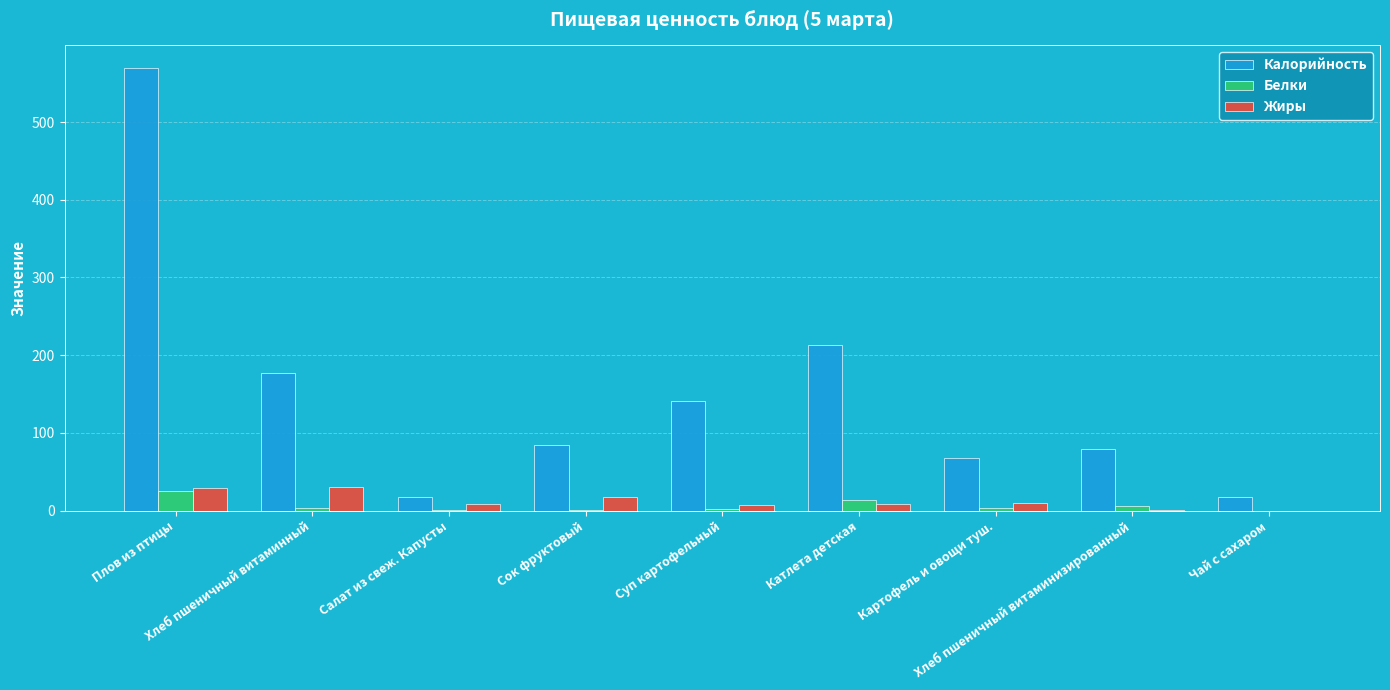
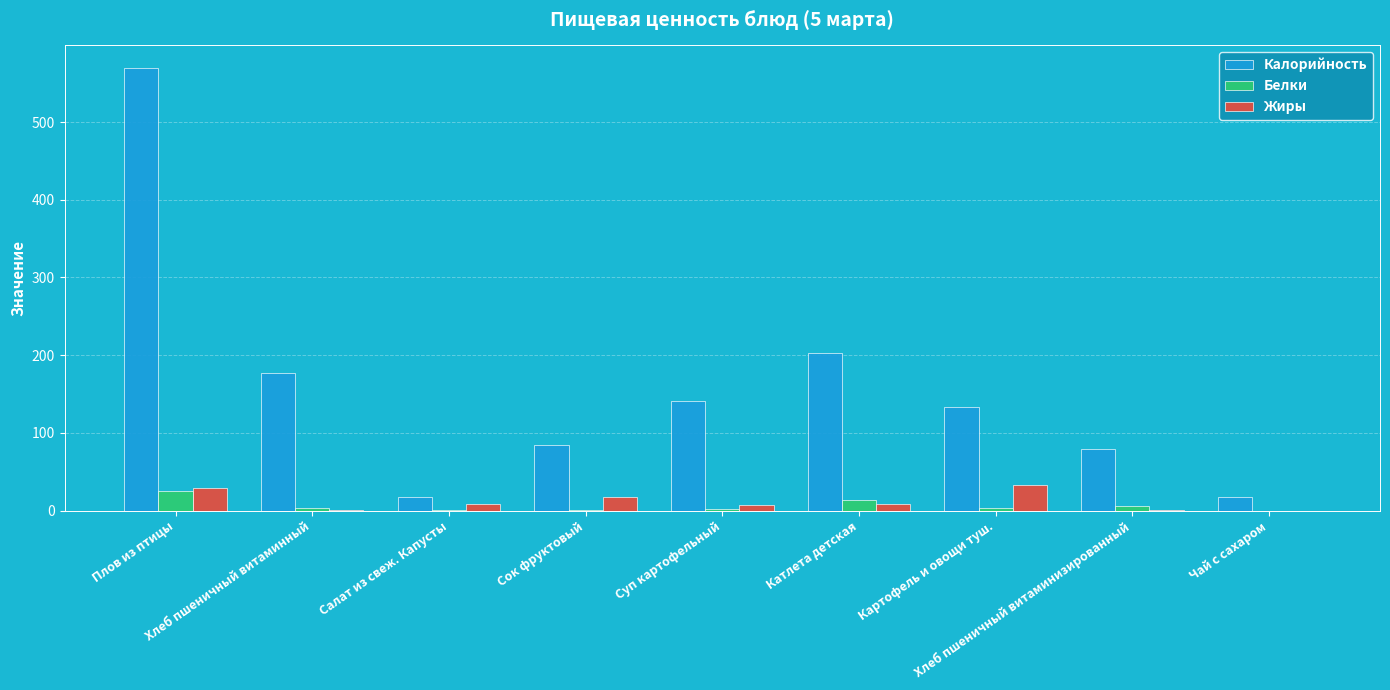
Жиры, Хлеб пшеничный витаминный: 30 -> 0
Калорийность, Катлета детская: 210 -> 200
Калорийность, Картофель и овощи туш.: 70 -> 130
Жиры, Картофель и овощи туш.: 10 -> 30
